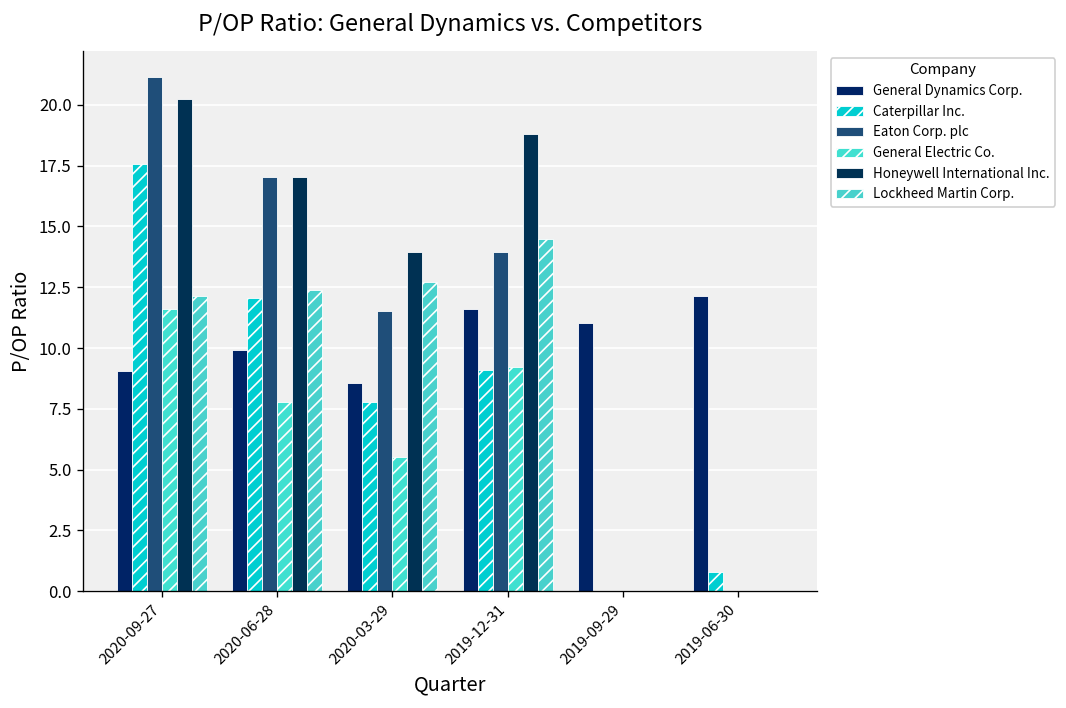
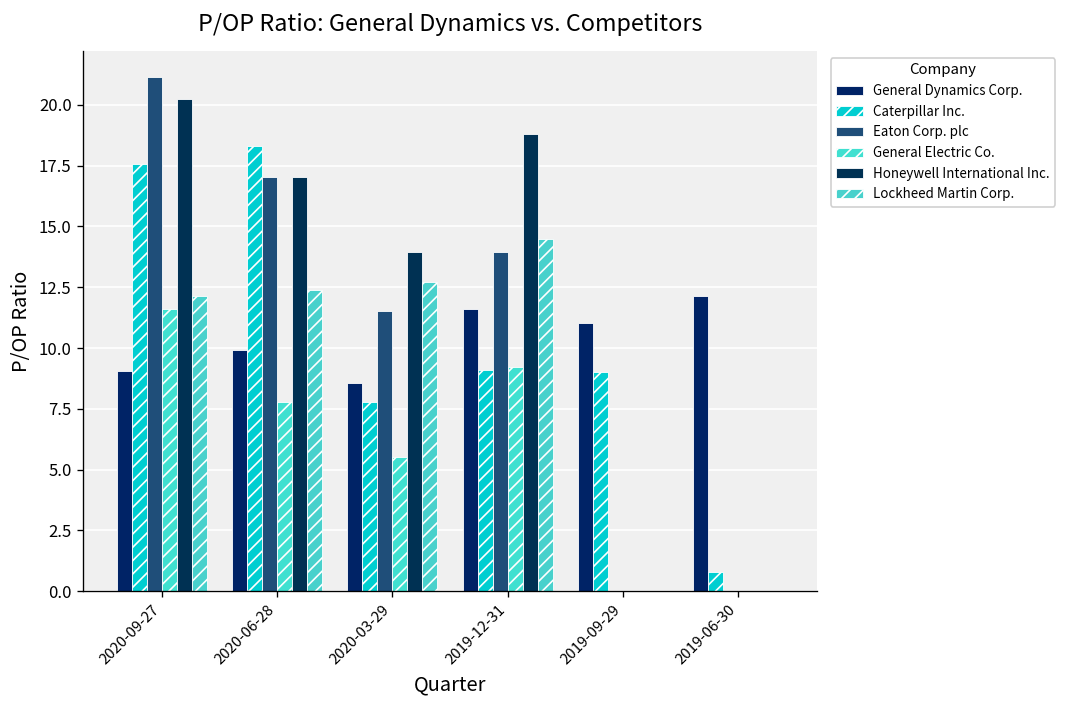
Caterpillar Inc., 2020-06-28: 12.1 -> 18.3
Caterpillar Inc., 2019-09-29: 0 -> 9
